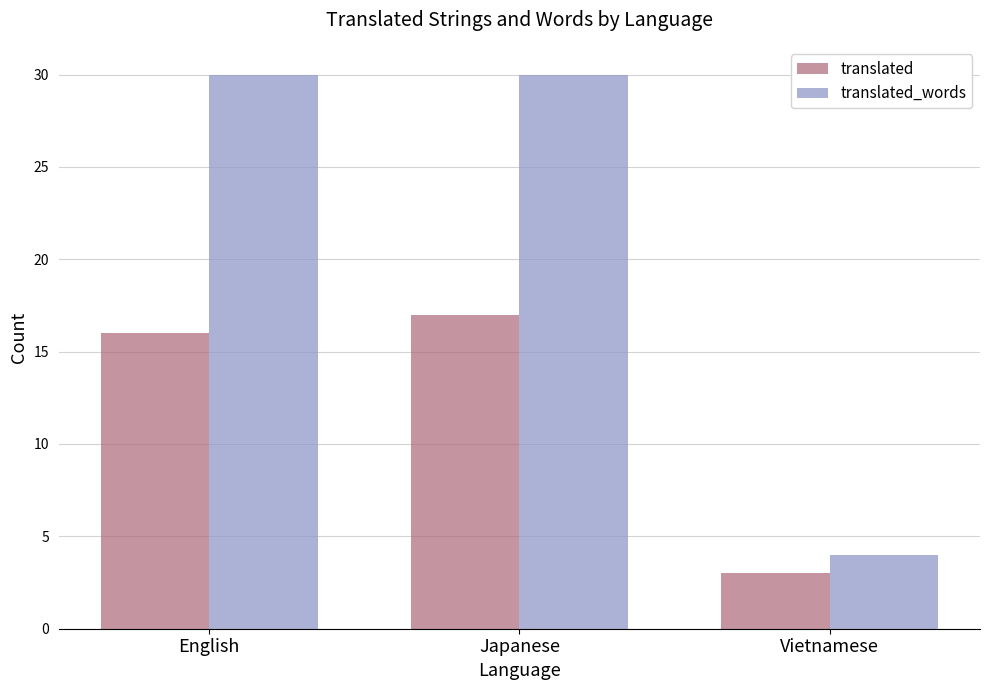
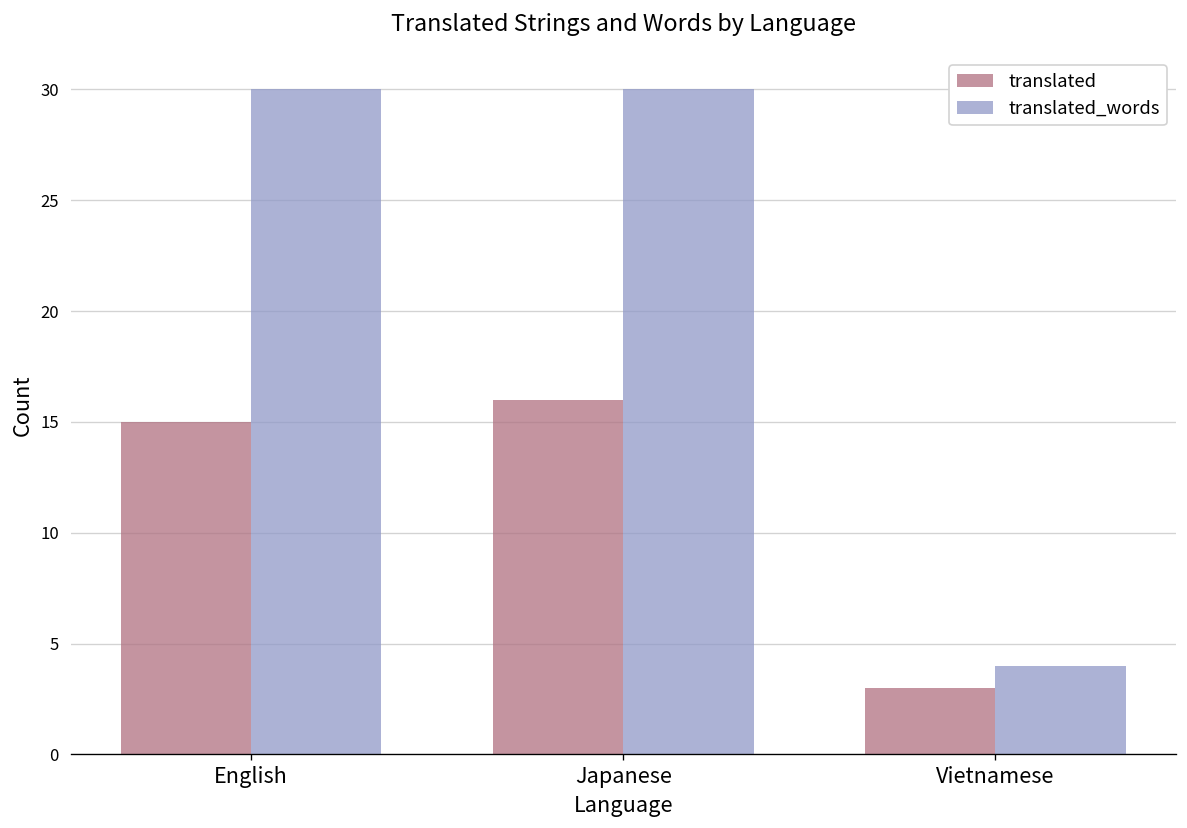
translated, English: 16 -> 15
translated, Japanese: 17 -> 16
